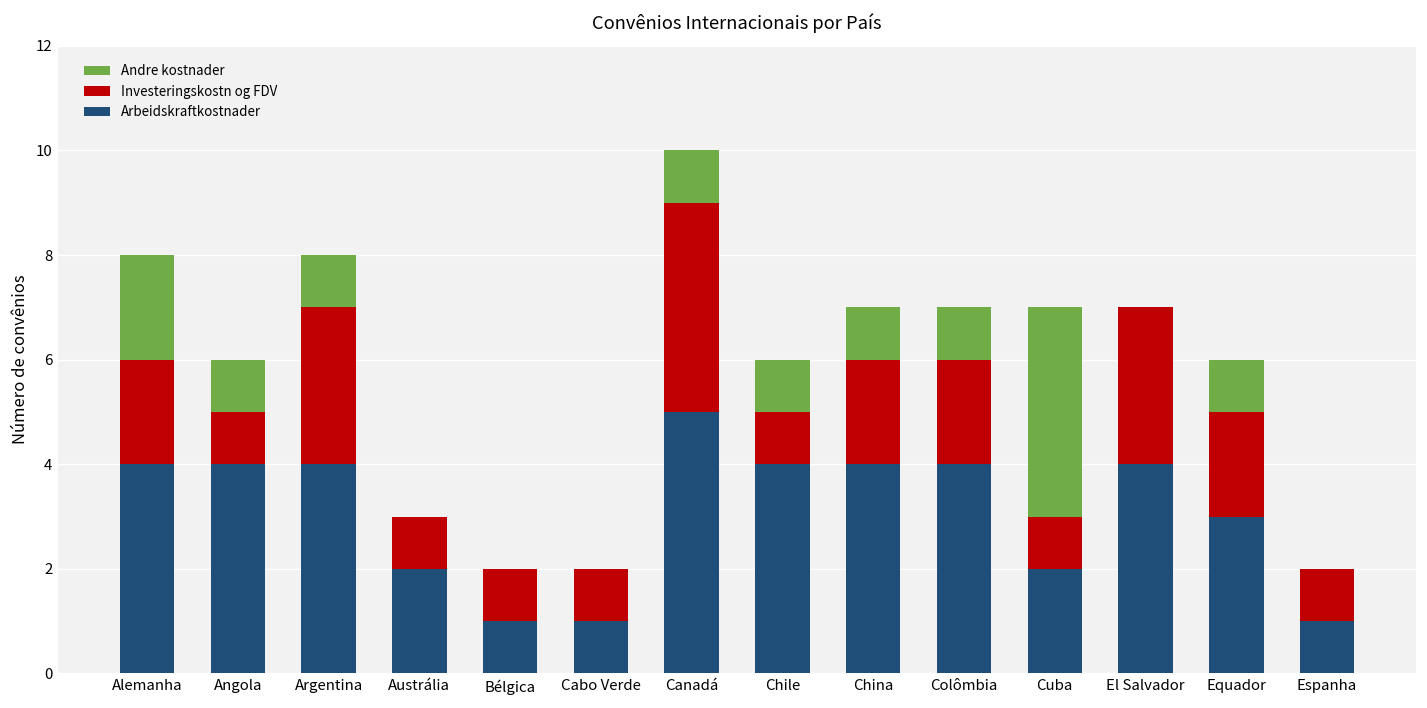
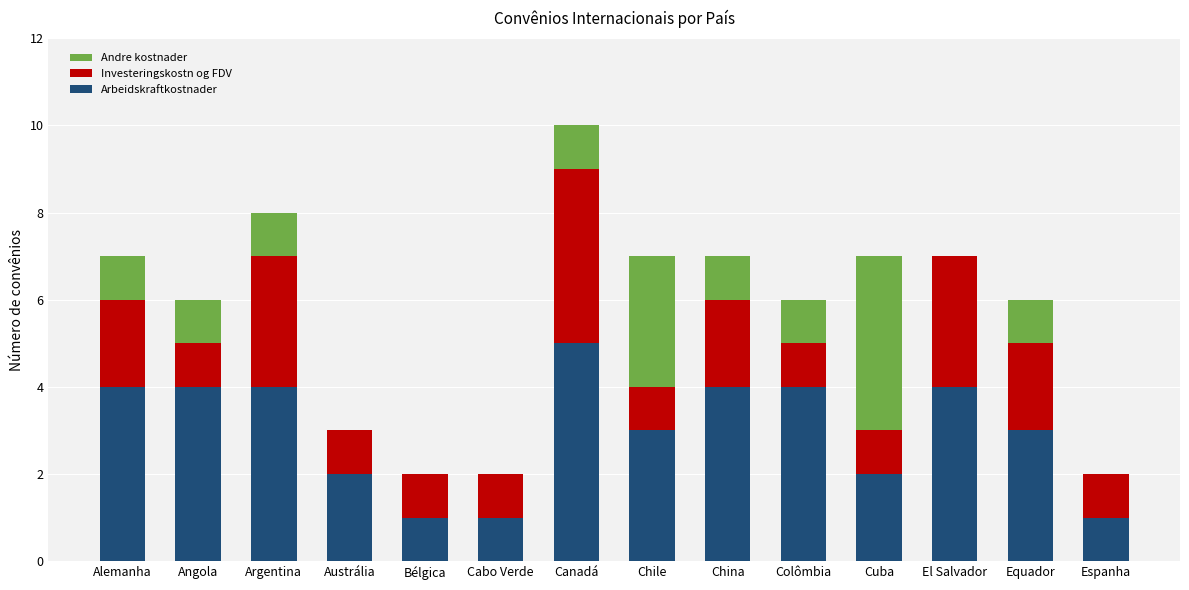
Andre kostnader, Alemanha: 2 -> 1
Arbeidskraftkostnader, Chile: 4 -> 3
Andre kostnader, Chile: 1 -> 3
Investeringskostn og FDV, Colômbia: 2 -> 1
